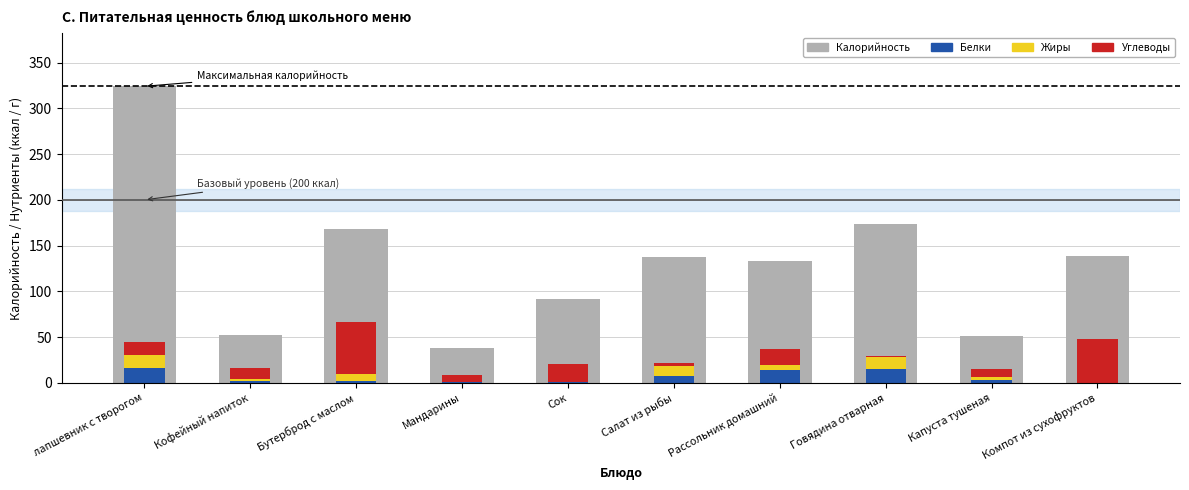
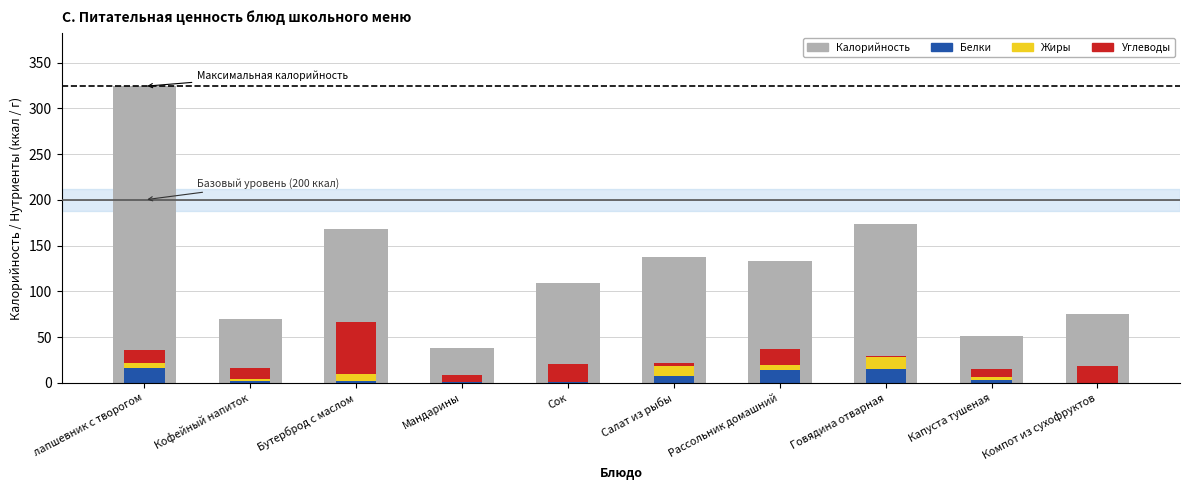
Жиры, лапшевник с творогом: 20 -> 10
Калорийность, Кофейный напиток: 50 -> 70
Калорийность, Сок: 90 -> 110
Калорийность, Компот из сухофруктов: 140 -> 80
Углеводы, Компот из сухофруктов: 50 -> 20
